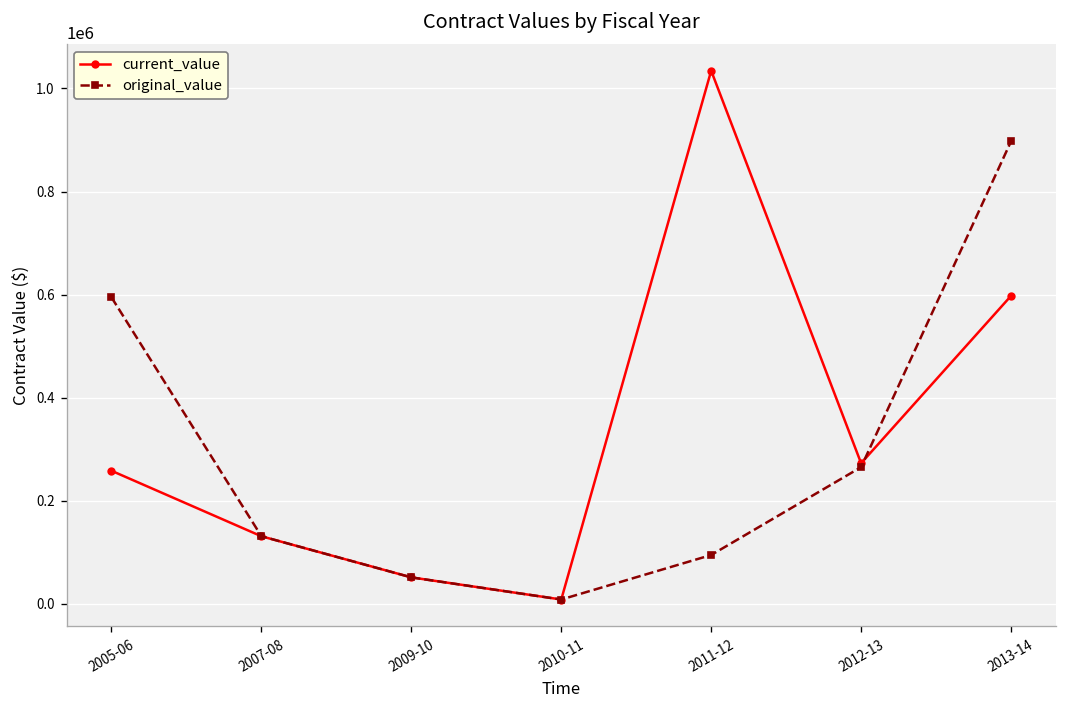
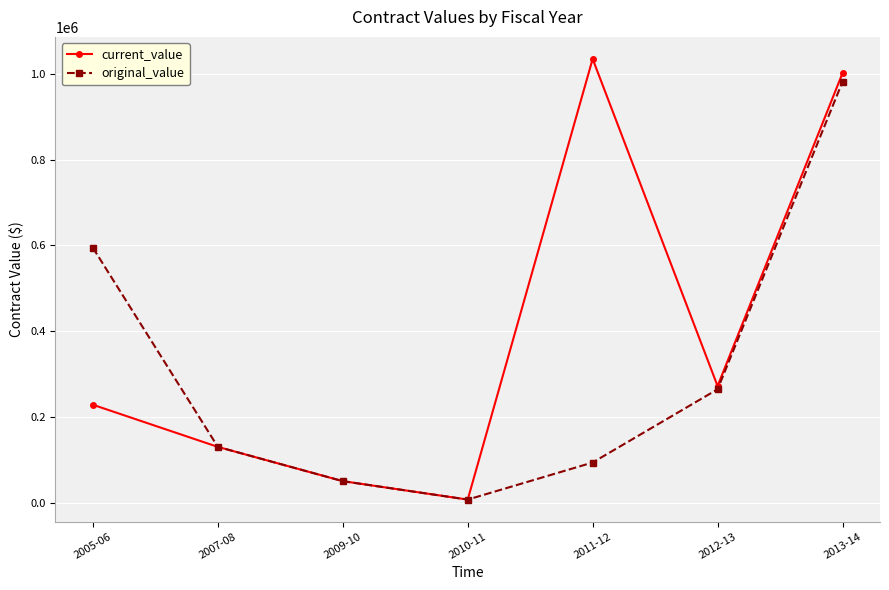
current_value, 2005-06: 260000 -> 230000
current_value, 2013-14: 600000 -> 1000000
original_value, 2013-14: 900000 -> 980000
